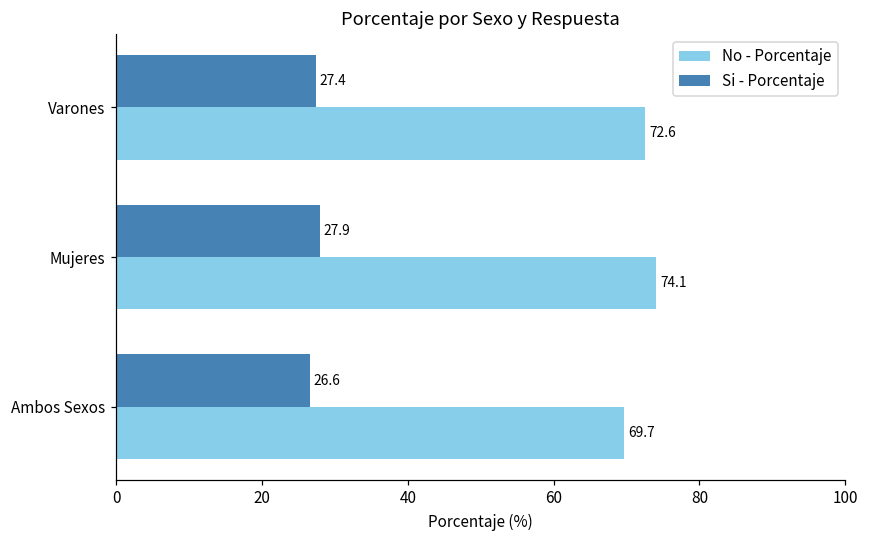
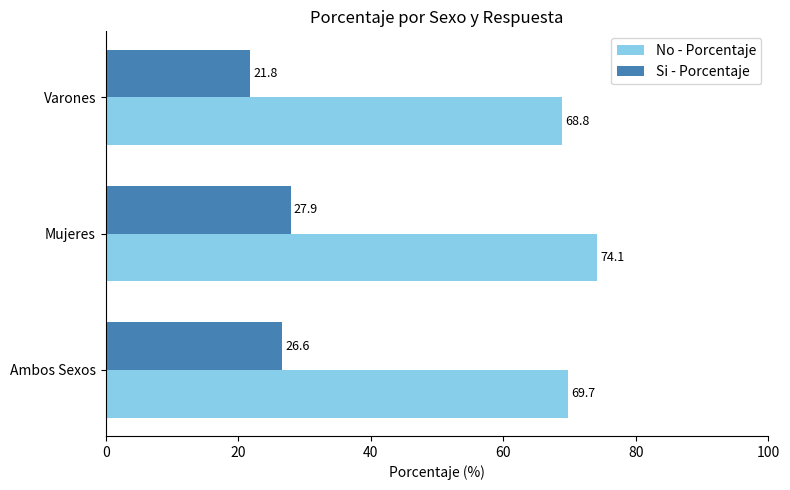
Si - Porcentaje, Varones: 27.4 -> 21.8
No - Porcentaje, Varones: 72.6 -> 68.8
